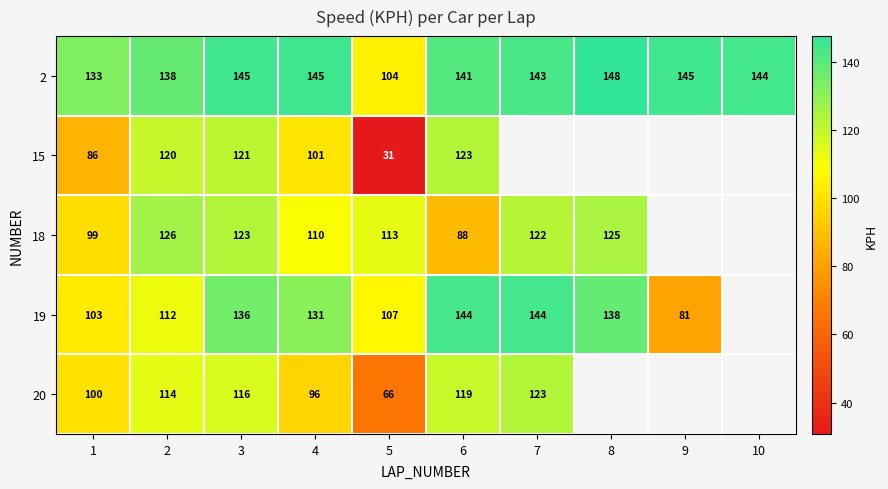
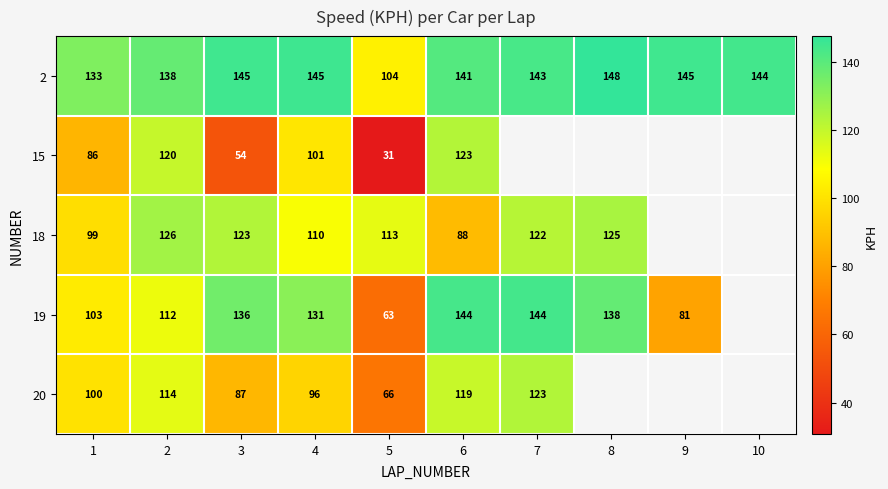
15, 3: 121 -> 54
19, 5: 107 -> 63
20, 3: 116 -> 87
